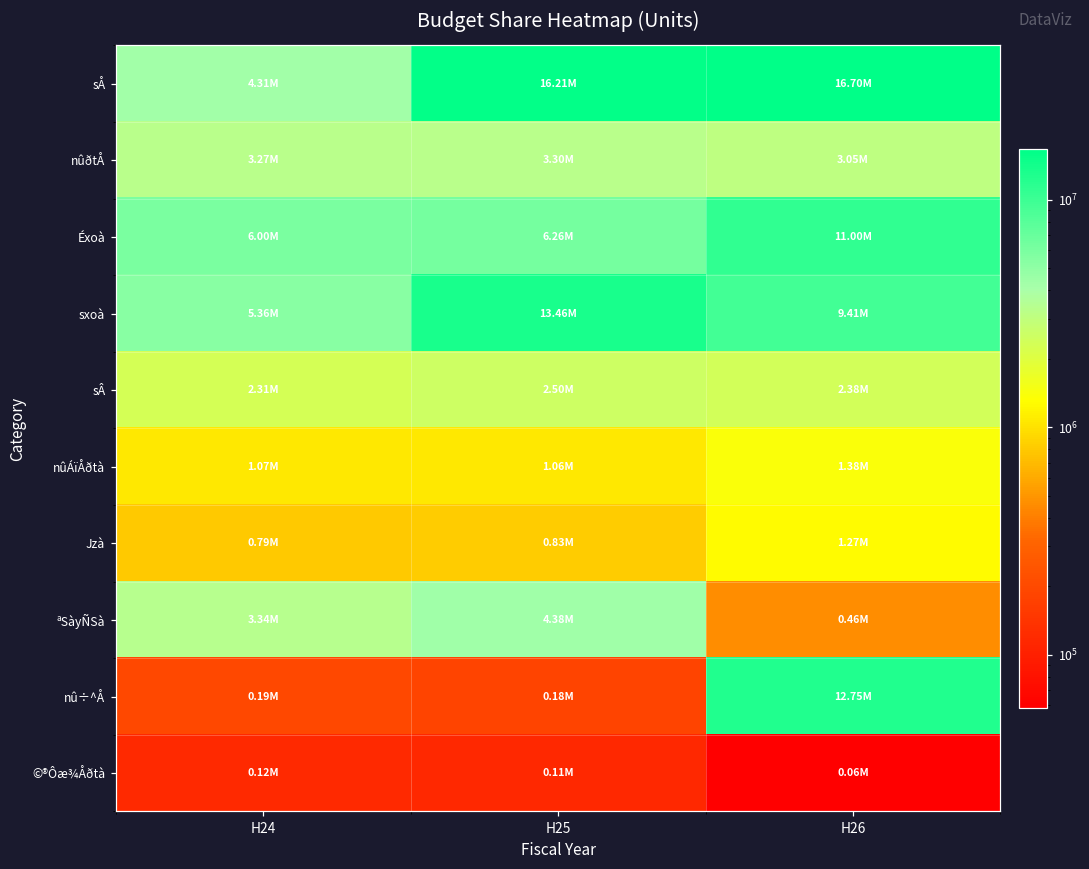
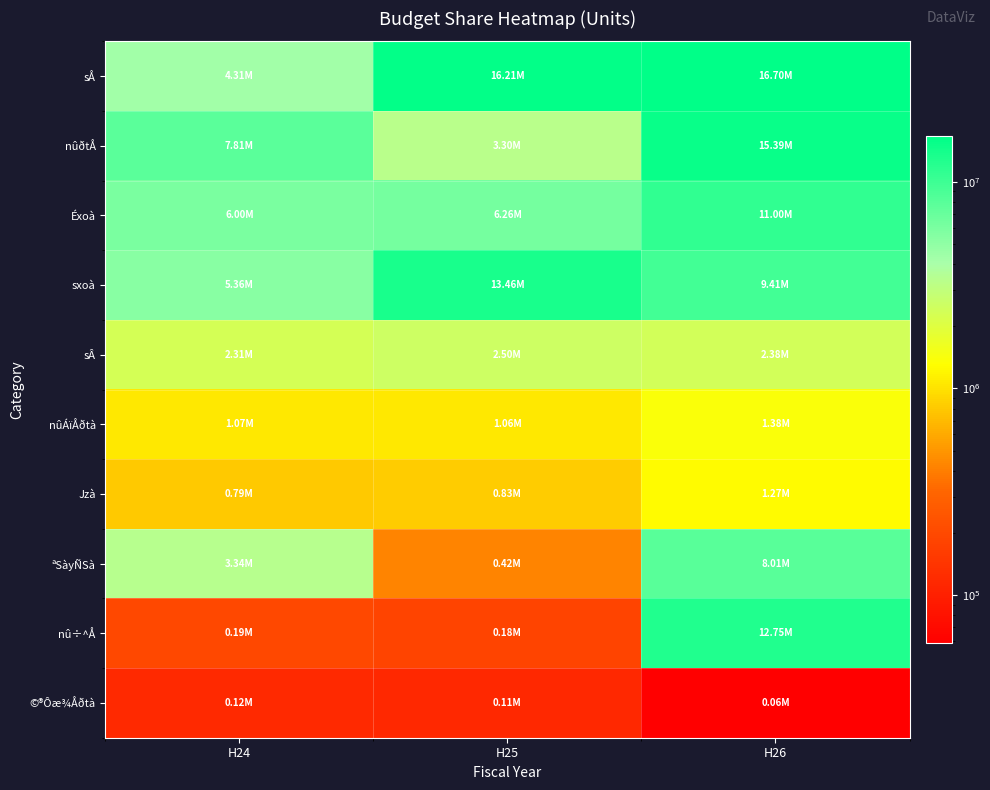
nûðtÅ, H24: 3.27M -> 7.81M
nûðtÅ, H26: 3.05M -> 15.39M
ªSàyÑSà, H25: 4.38M -> 0.42M
ªSàyÑSà, H26: 0.46M -> 8.01M
